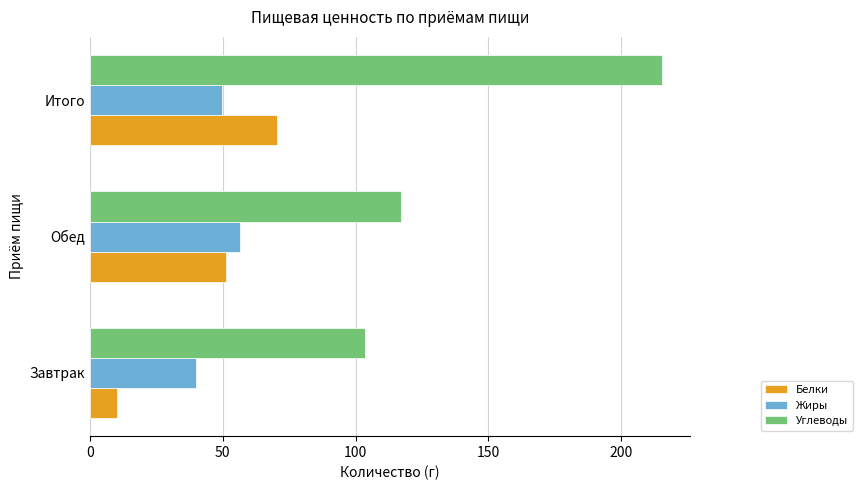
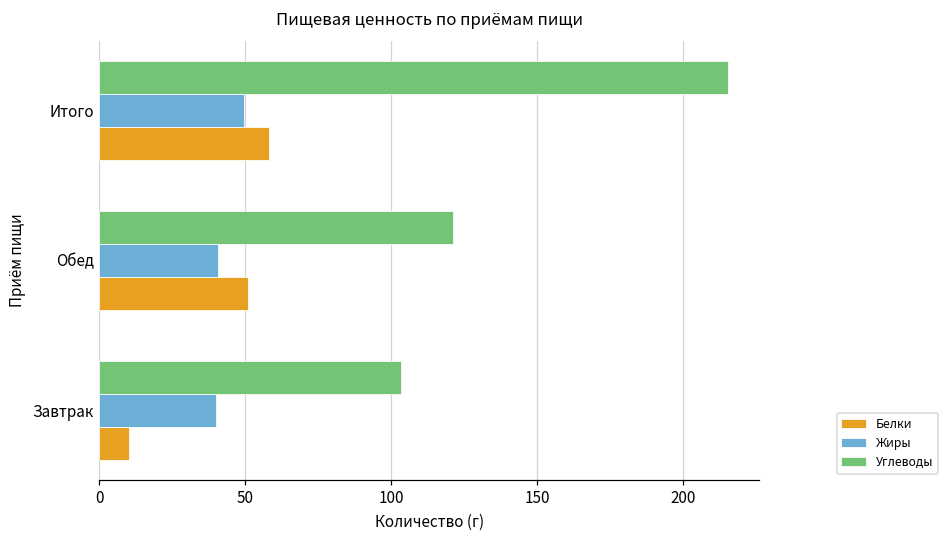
Белки, Итого: 70 -> 58
Углеводы, Обед: 117 -> 121
Жиры, Обед: 57 -> 41
